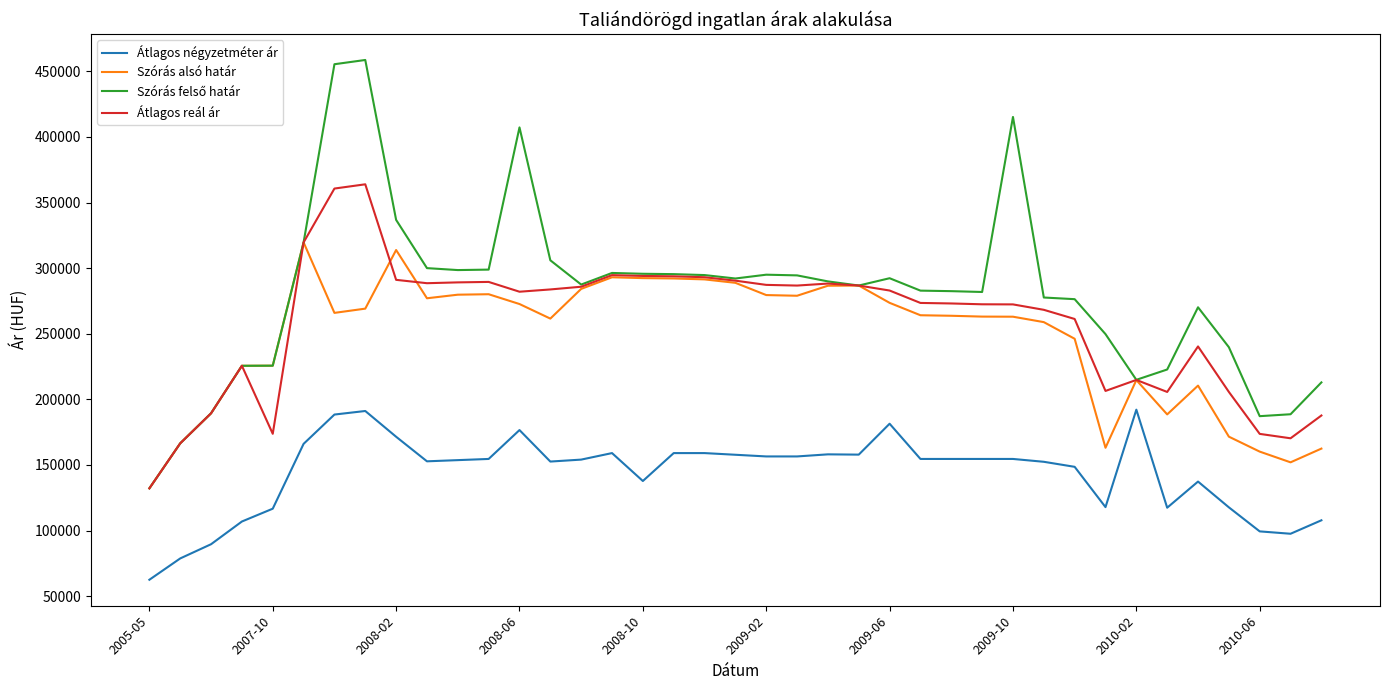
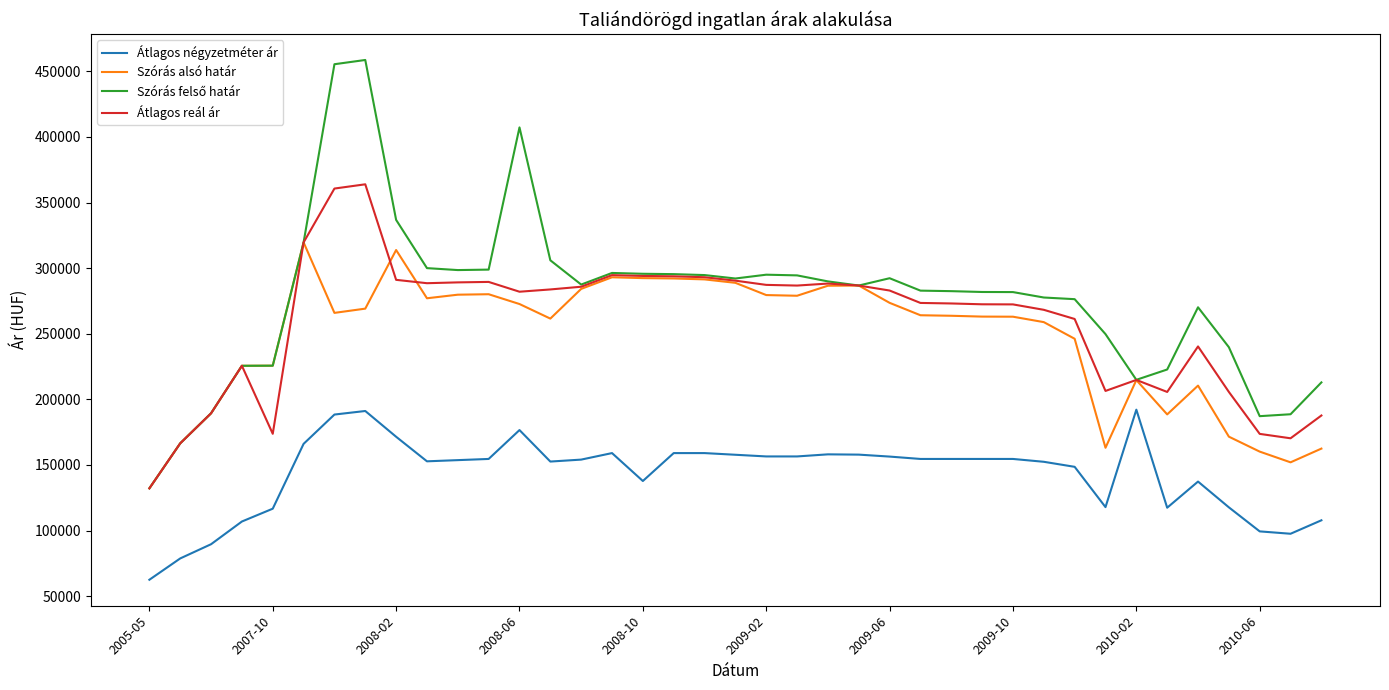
Átlagos négyzetméter ár, 2009-06: 181000 -> 156000
Szórás felső határ, 2009-10: 415000 -> 282000
